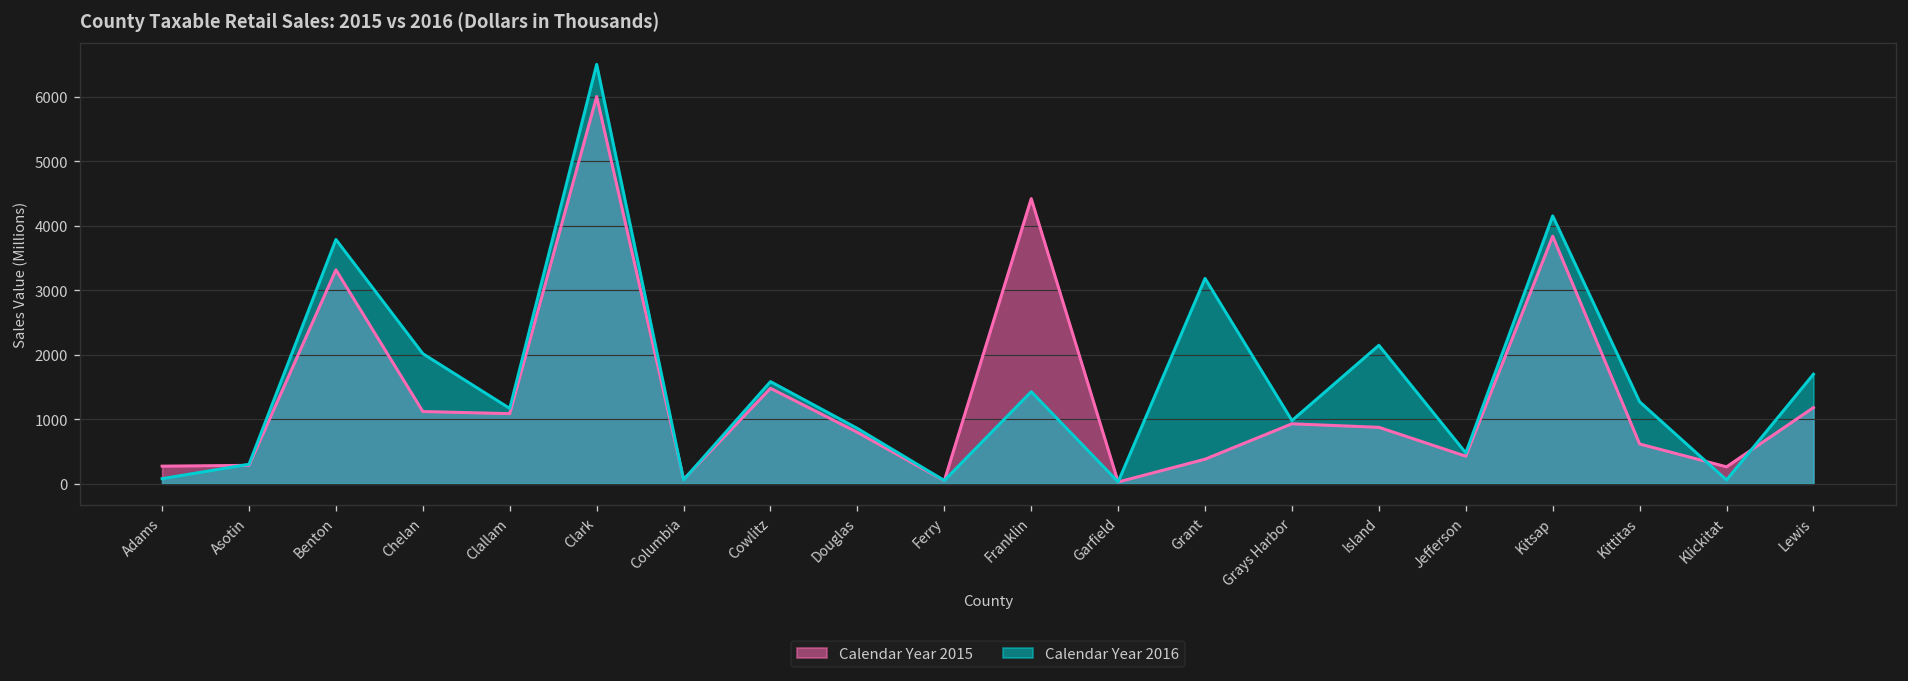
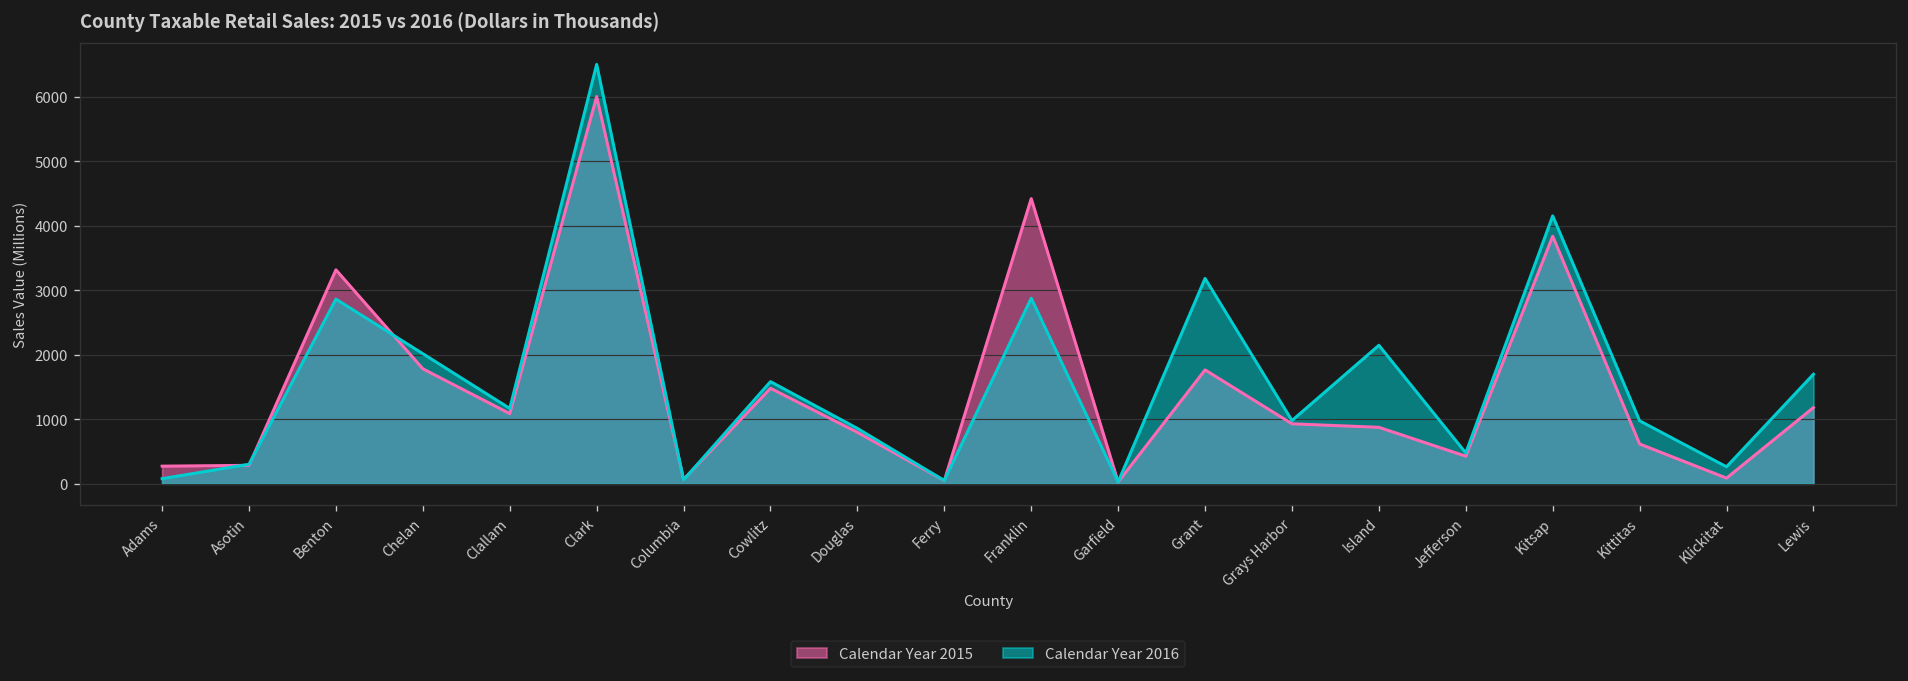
Calendar Year 2016, Benton: 3800 -> 2900
Calendar Year 2015, Chelan: 1100 -> 1800
Calendar Year 2016, Franklin: 1400 -> 2900
Calendar Year 2015, Grant: 400 -> 1800
Calendar Year 2016, Kittitas: 1300 -> 1000
Calendar Year 2015, Klickitat: 300 -> 100
Calendar Year 2016, Klickitat: 100 -> 300
